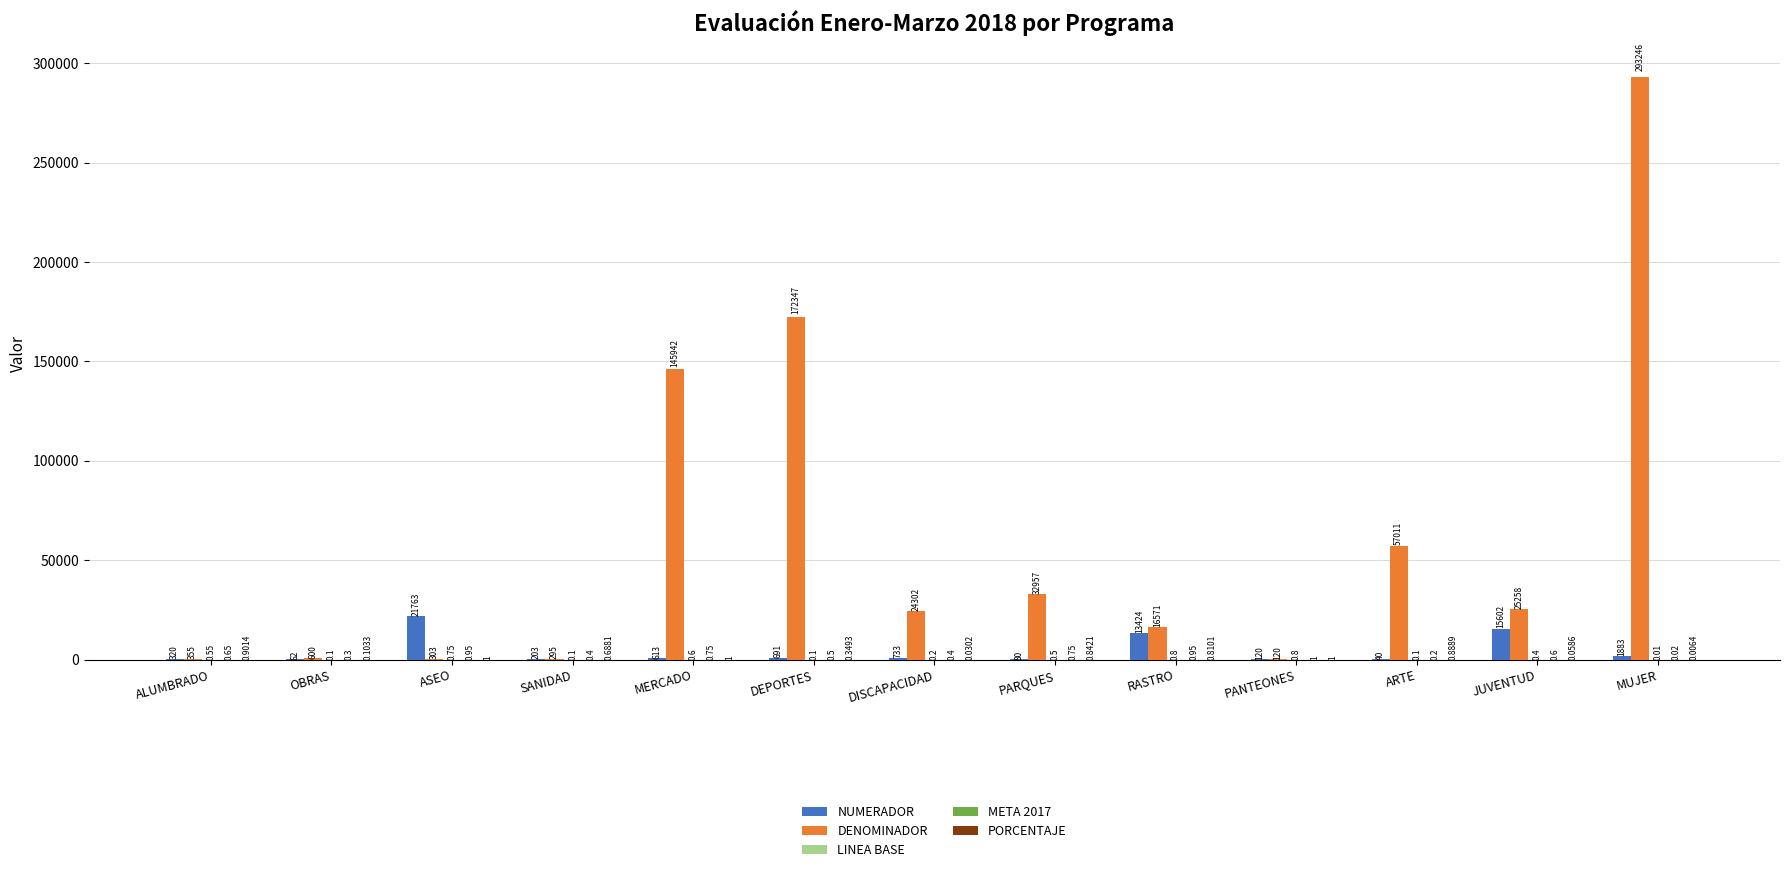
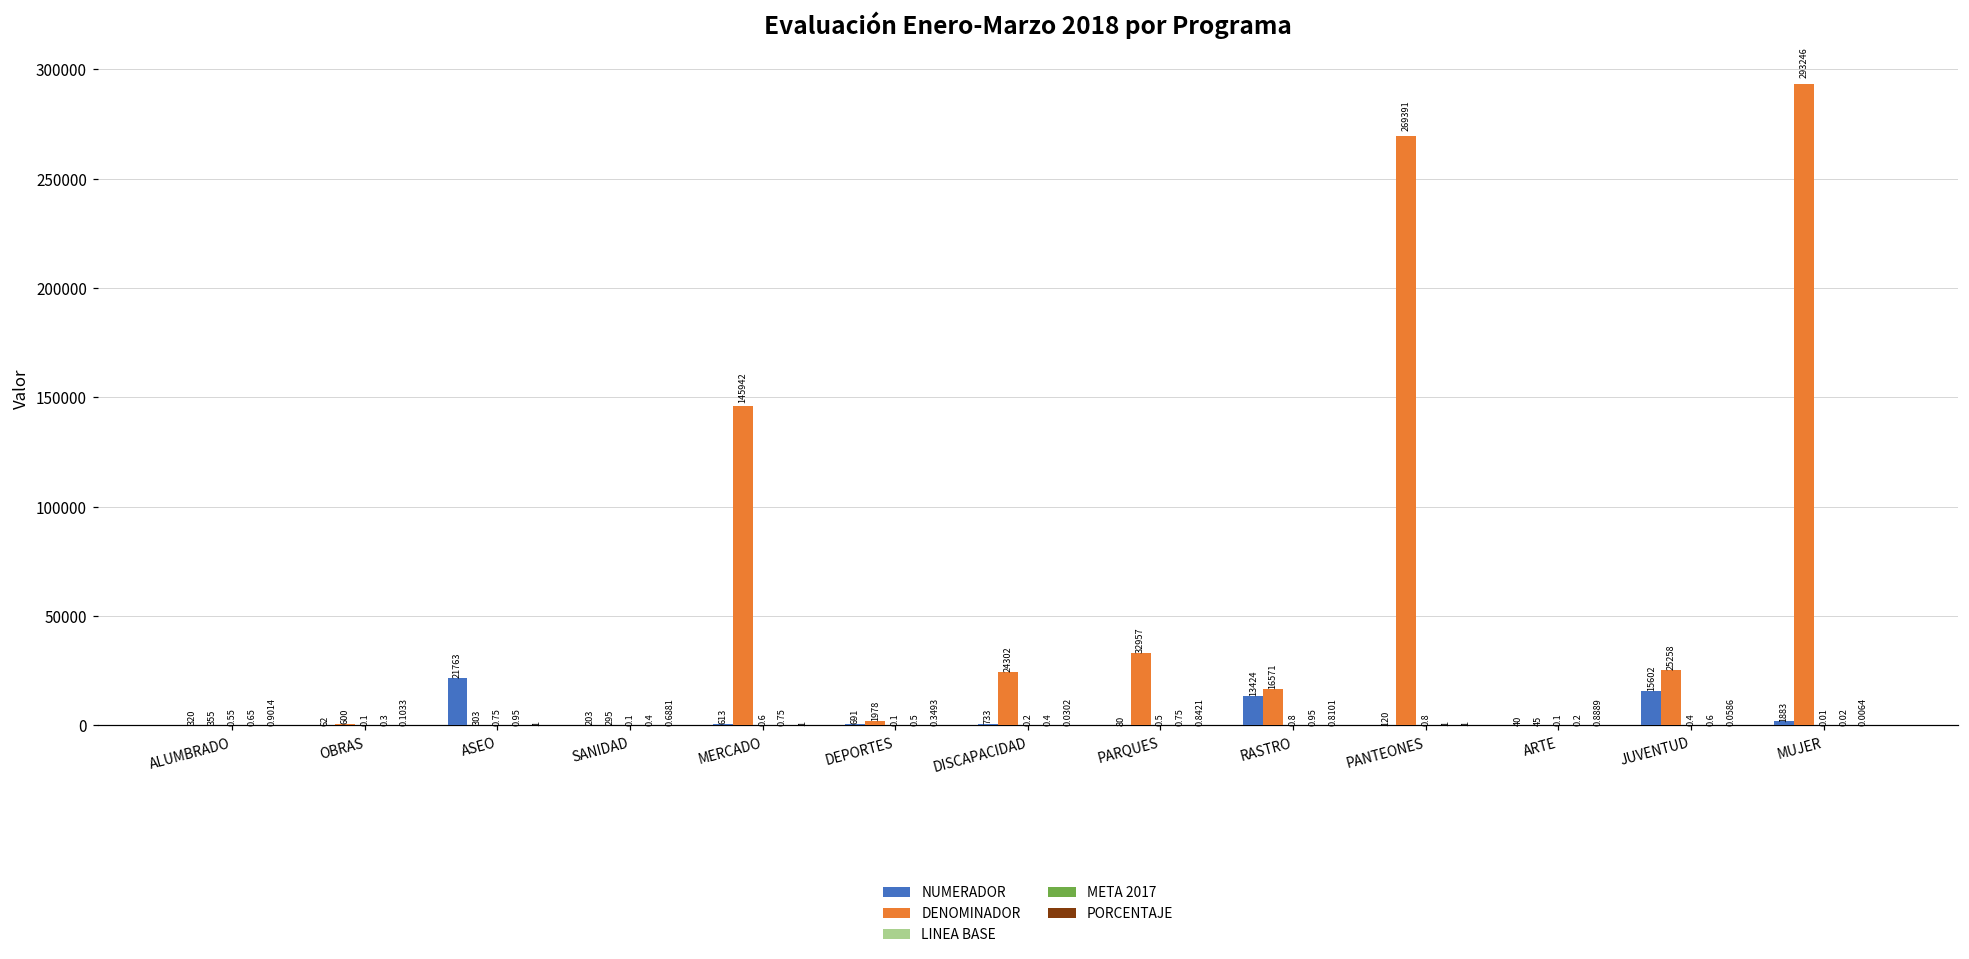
DENOMINADOR, DEPORTES: 172347 -> 1978
DENOMINADOR, PANTEONES: 120 -> 269391
DENOMINADOR, ARTE: 57011 -> 45
